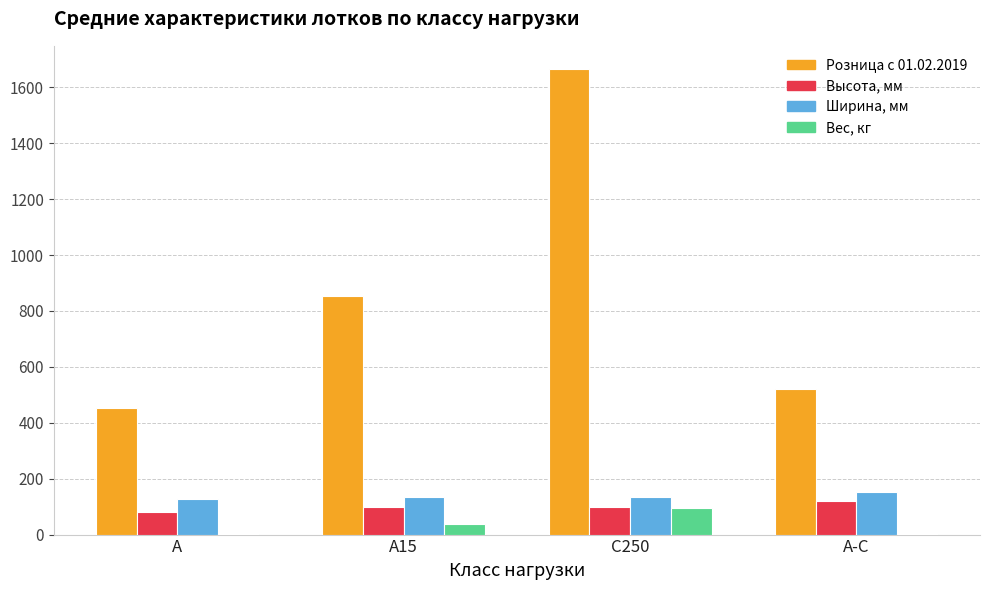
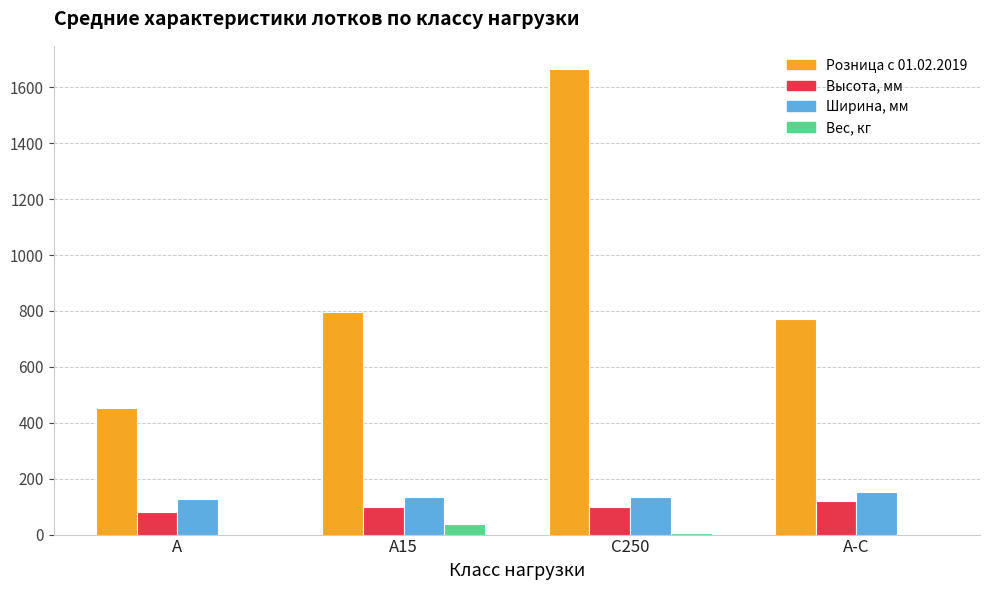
Розница с 01.02.2019, А15: 850 -> 800
Вес, кг, C250: 100 -> 10
Розница с 01.02.2019, А-С: 520 -> 770
